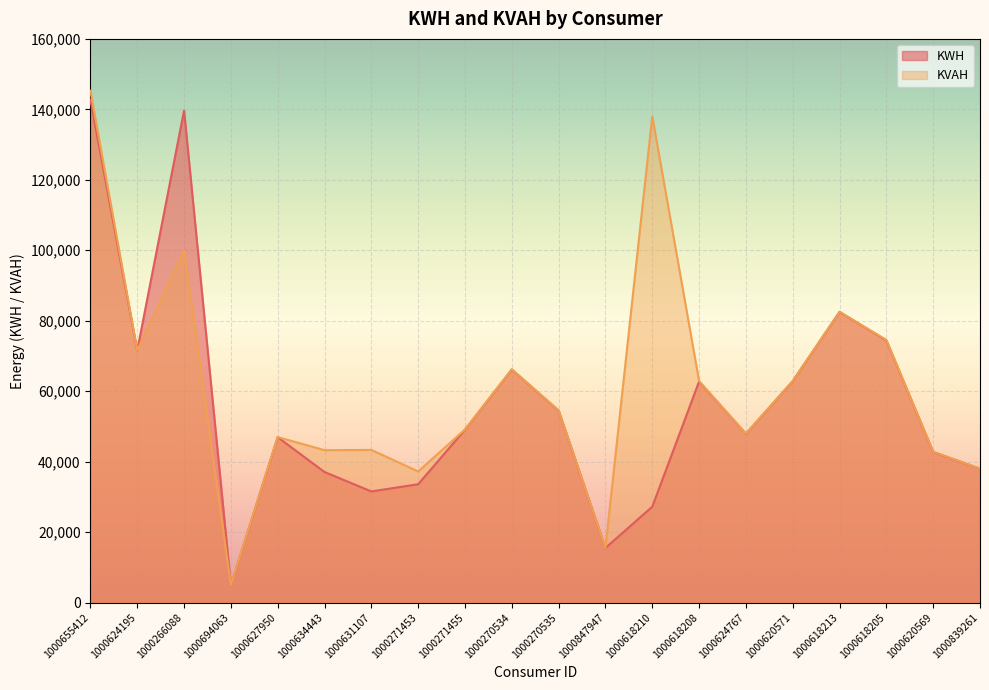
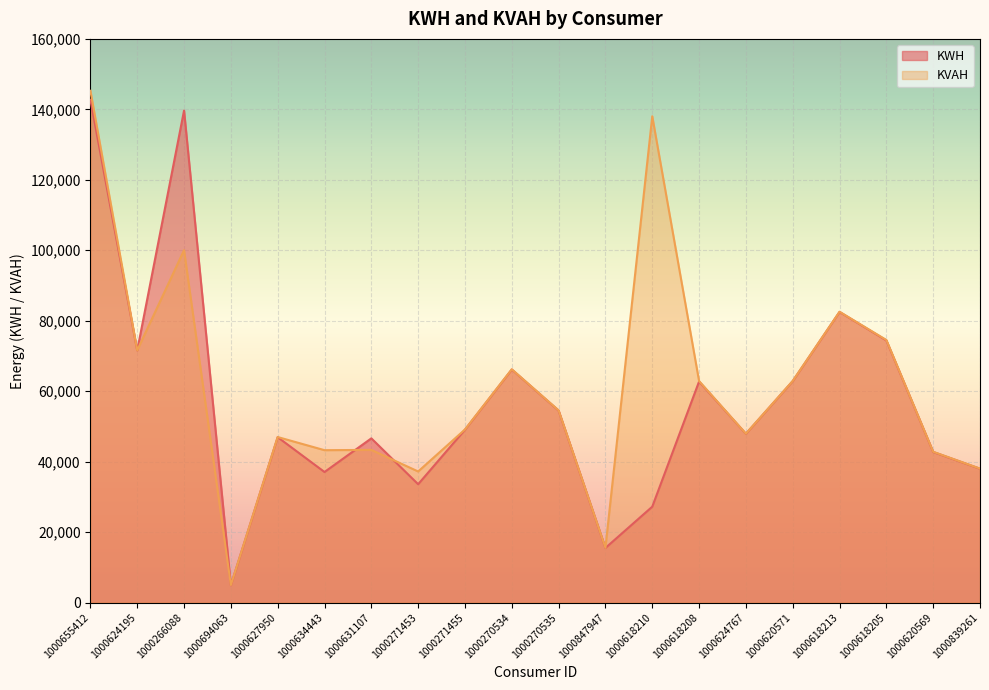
KWH, 1000631107: 32,000 -> 47,000
